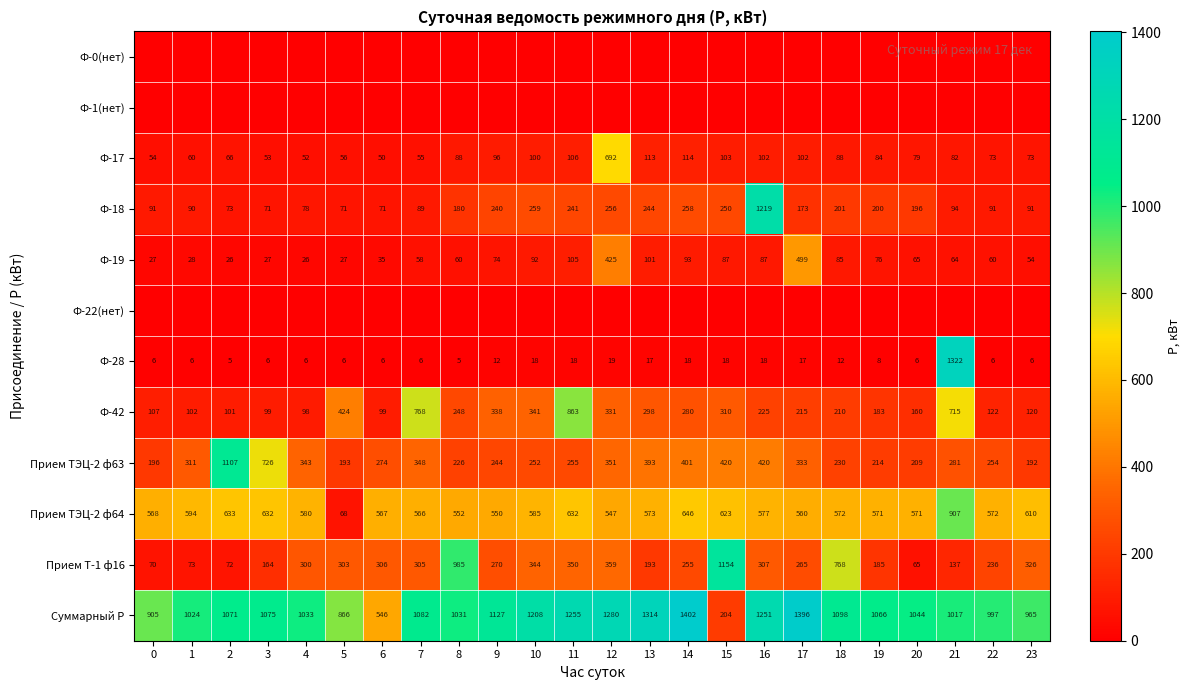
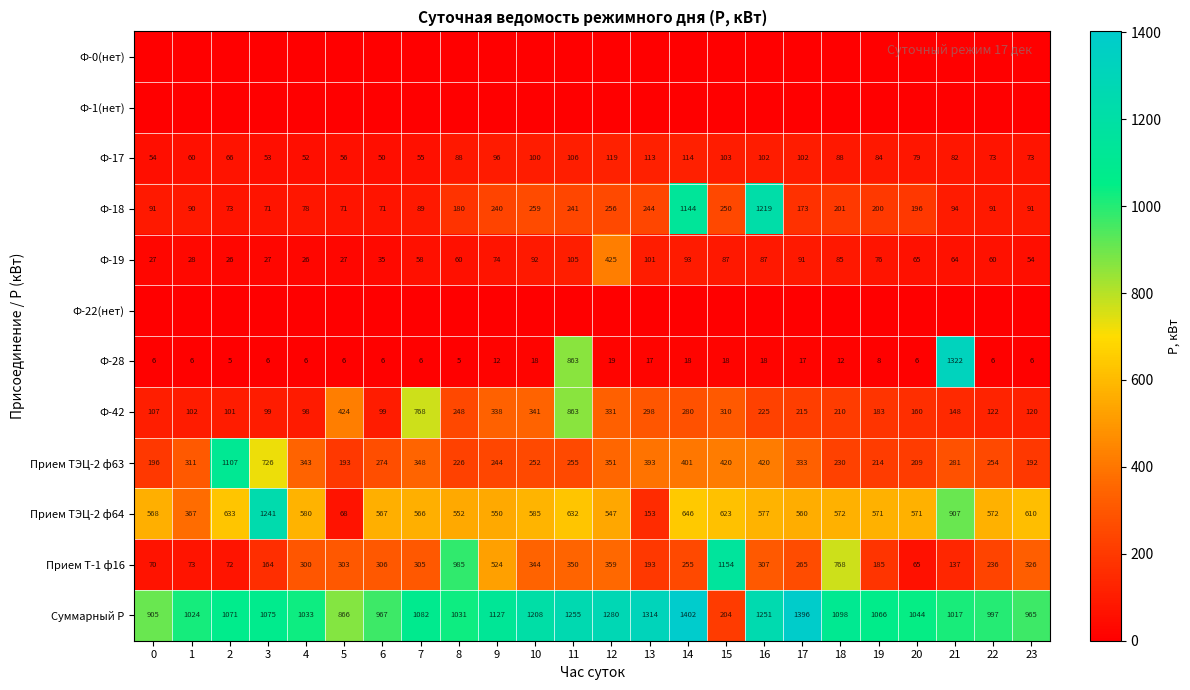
Ф-17, 12: 692 -> 119
Ф-18, 14: 258 -> 1144
Ф-19, 17: 499 -> 91
Ф-28, 11: 18 -> 863
Ф-42, 21: 715 -> 148
Прием ТЭЦ-2 ф64, 1: 594 -> 367
Прием ТЭЦ-2 ф64, 3: 632 -> 1241
Прием ТЭЦ-2 ф64, 13: 573 -> 153
Прием Т-1 ф16, 9: 270 -> 524
Суммарный P, 6: 546 -> 967
